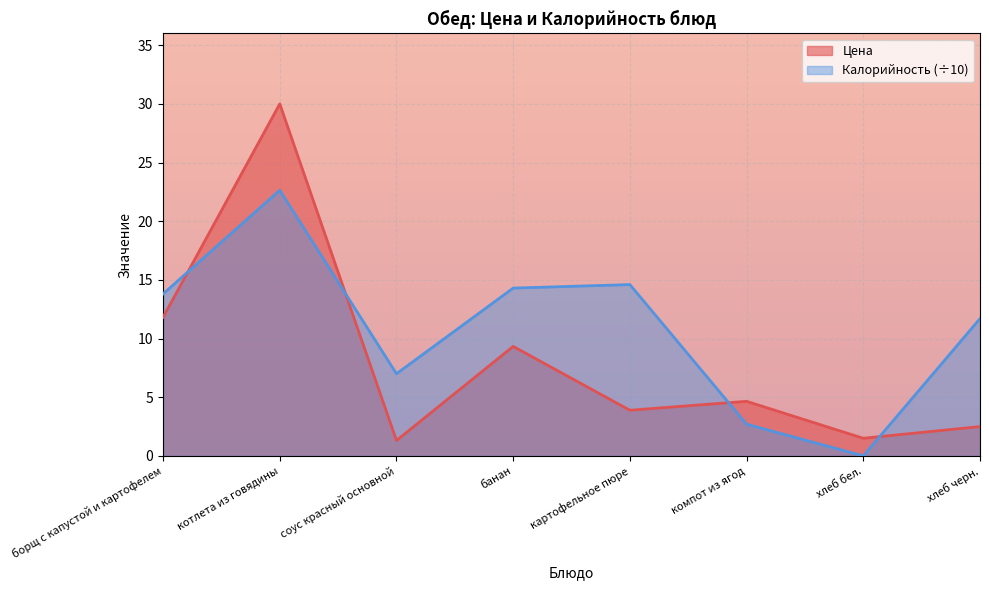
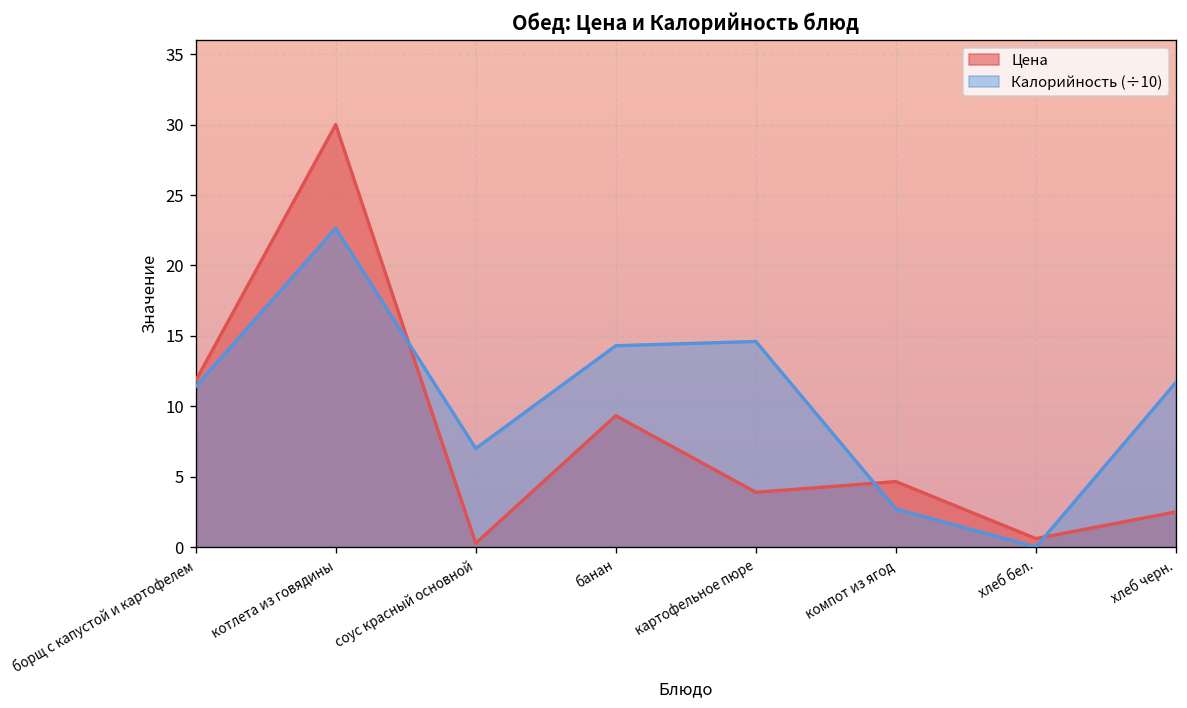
Калорийность (÷10), борщ с капустой и картофелем: 13.8 -> 11.4
Цена, соус красный основной: 1.3 -> 0.3
Цена, хлеб бел.: 1.5 -> 0.6
